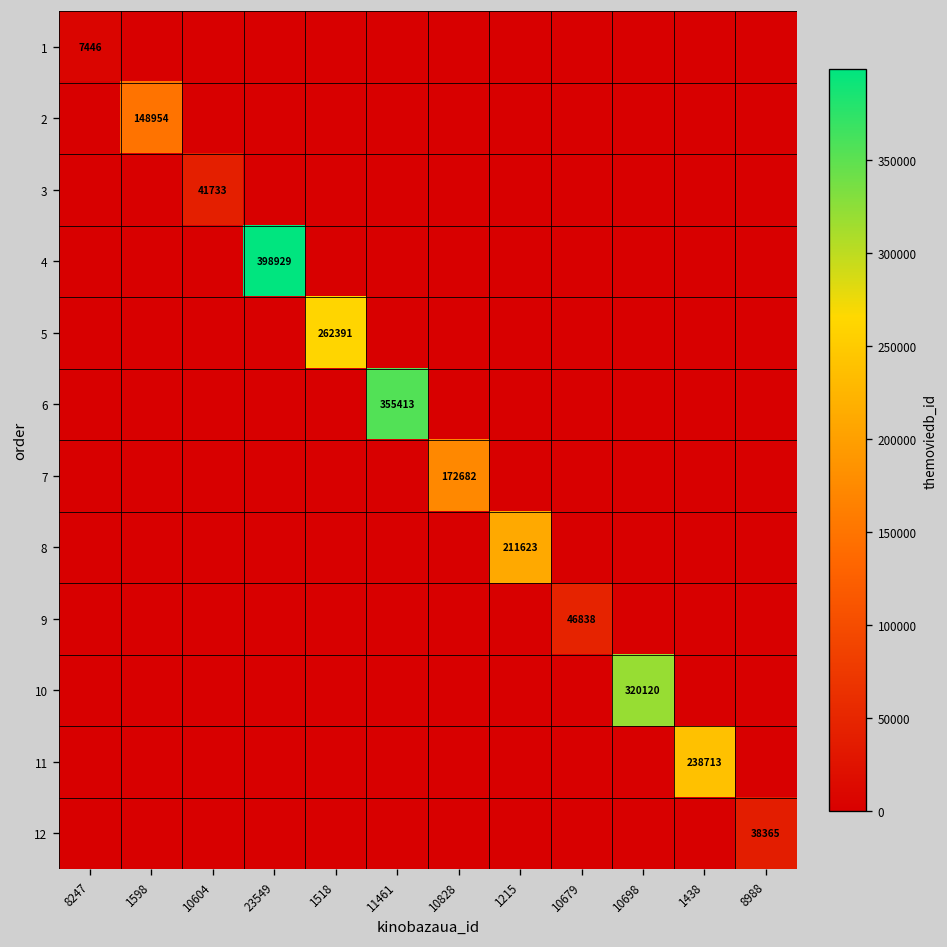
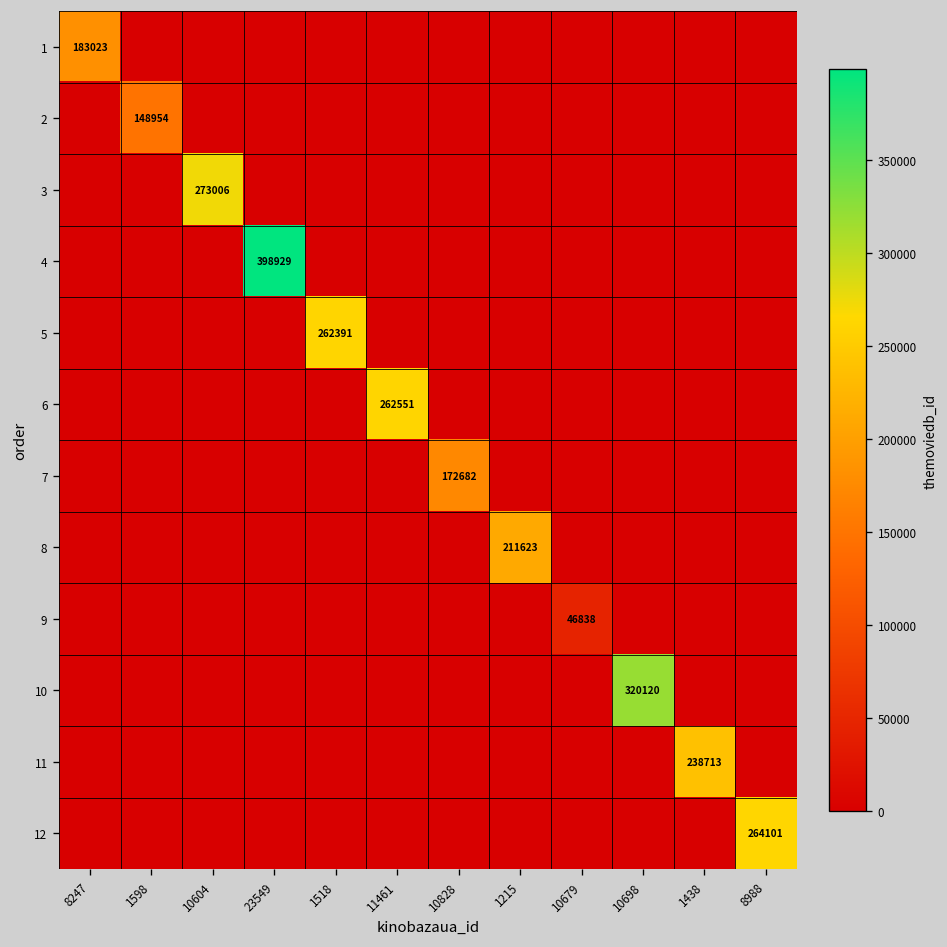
1, 8247: 7446 -> 183023
3, 10604: 41733 -> 273006
6, 11461: 355413 -> 262551
12, 8988: 38365 -> 264101
